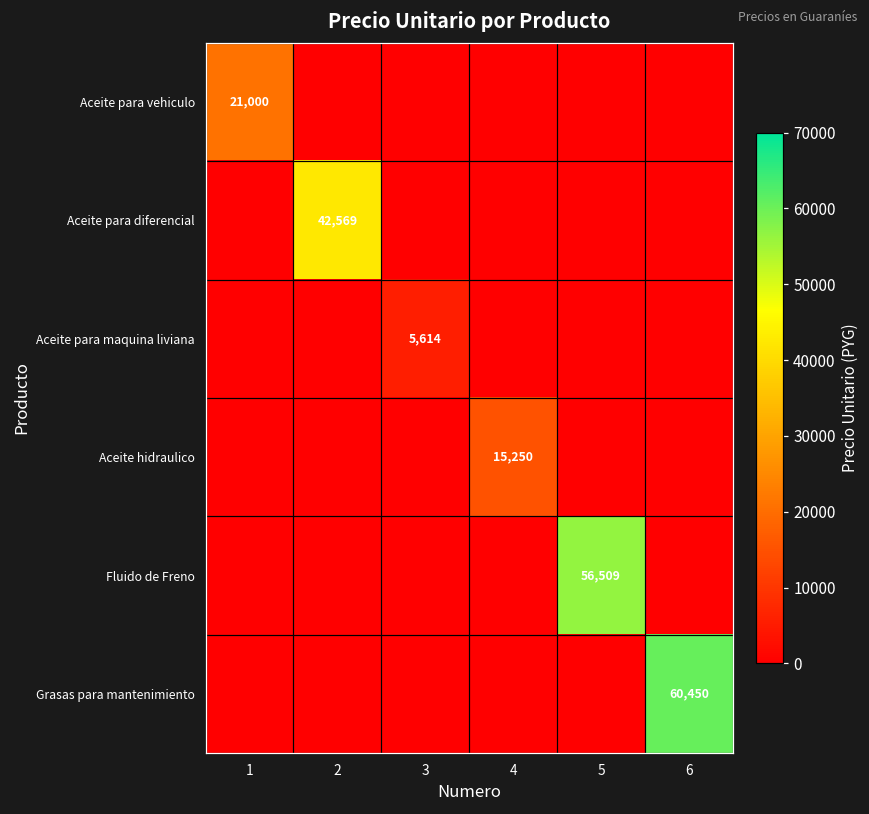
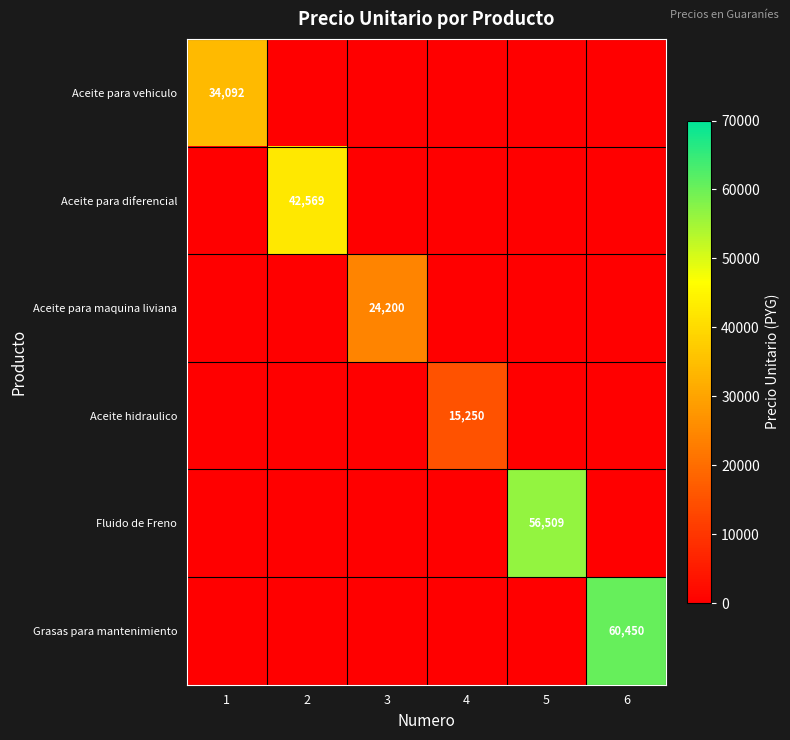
Aceite para vehiculo, 1: 21,000 -> 34,092
Aceite para maquina liviana, 3: 5,614 -> 24,200
